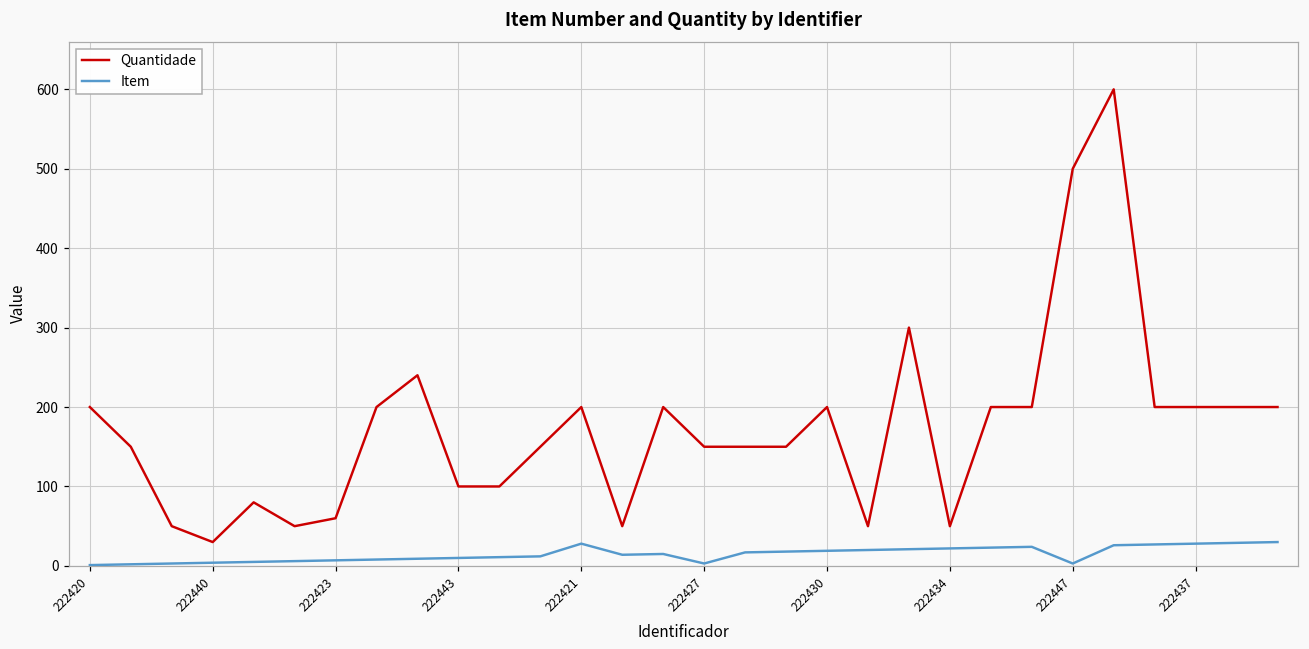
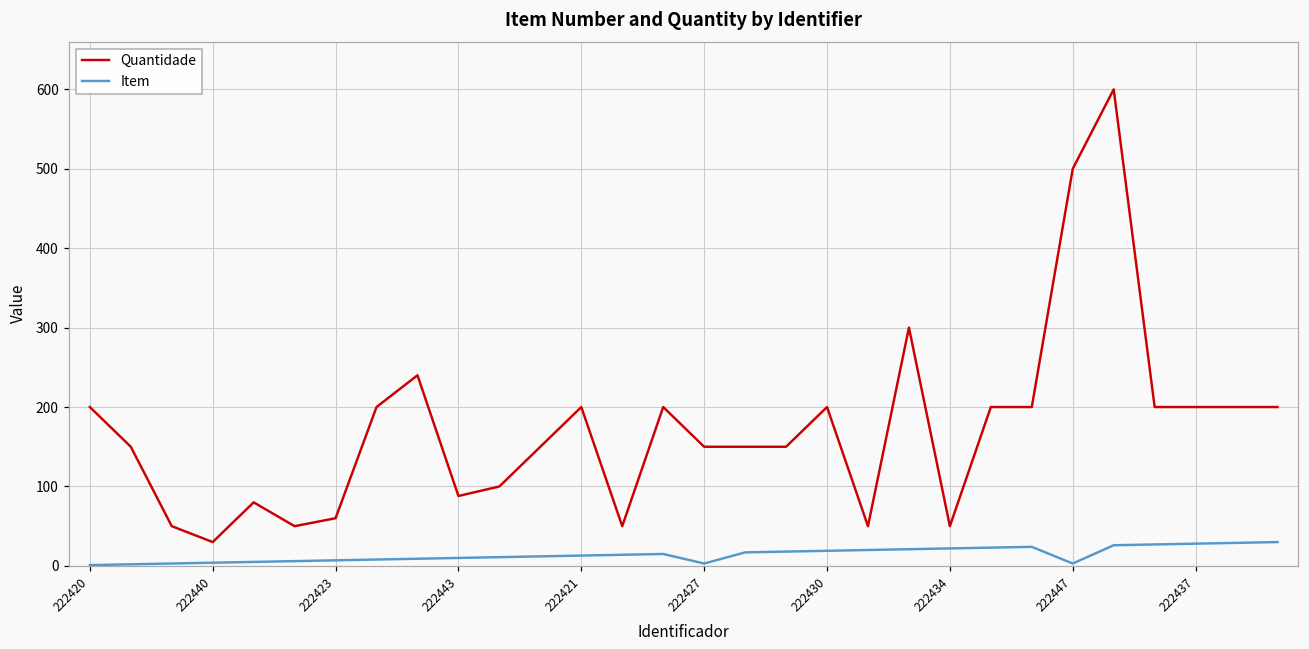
Quantidade, 222443: 100 -> 90
Item, 222421: 30 -> 10
